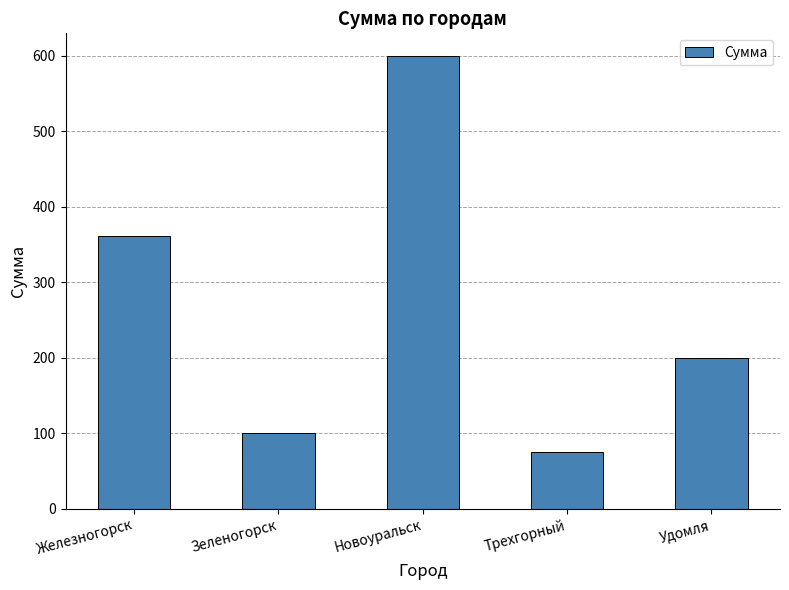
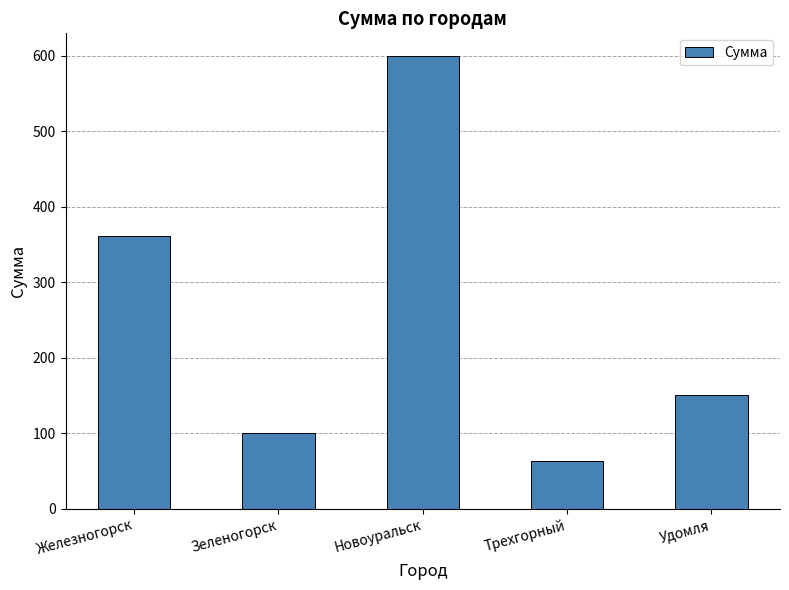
Трехгорный: 80 -> 60
Удомля: 200 -> 150
